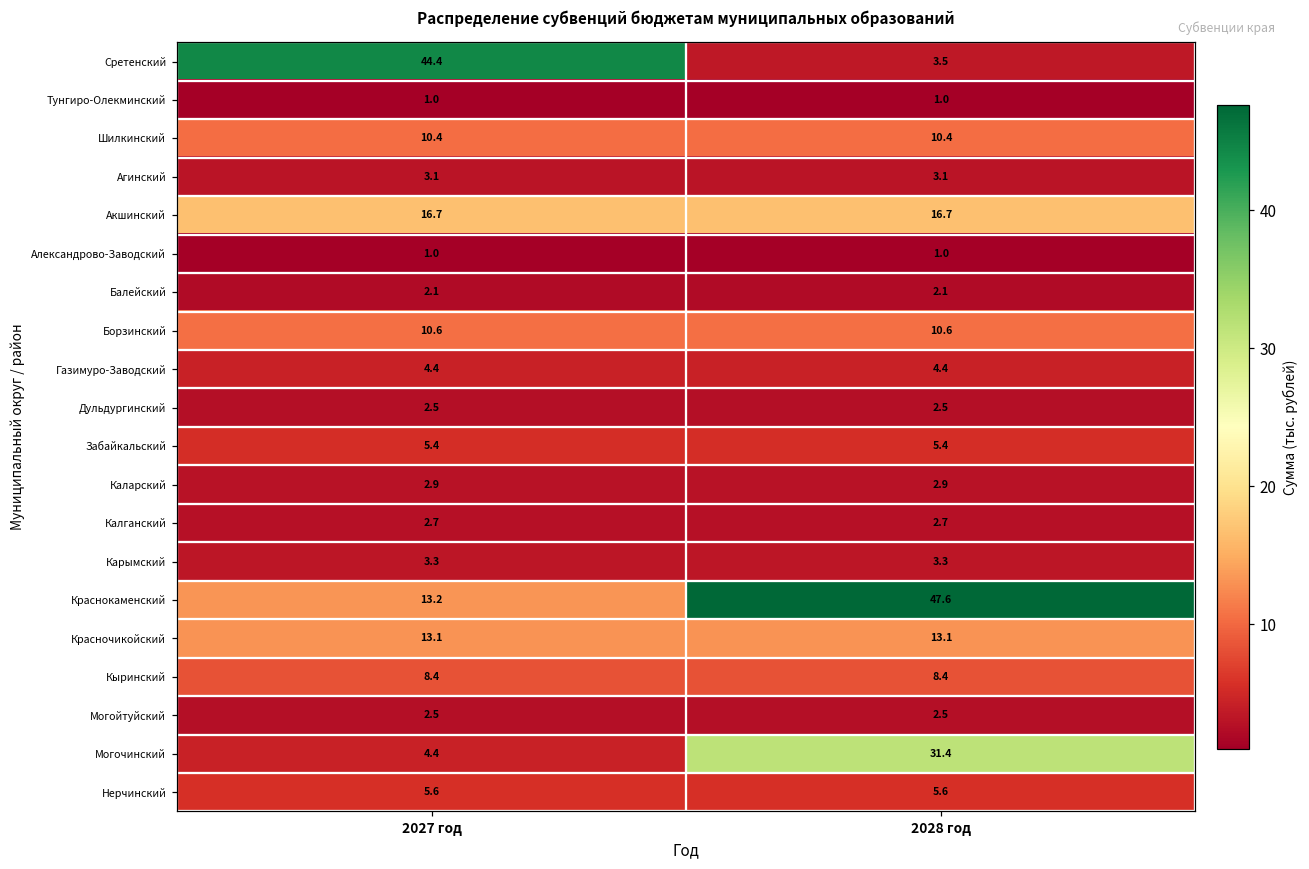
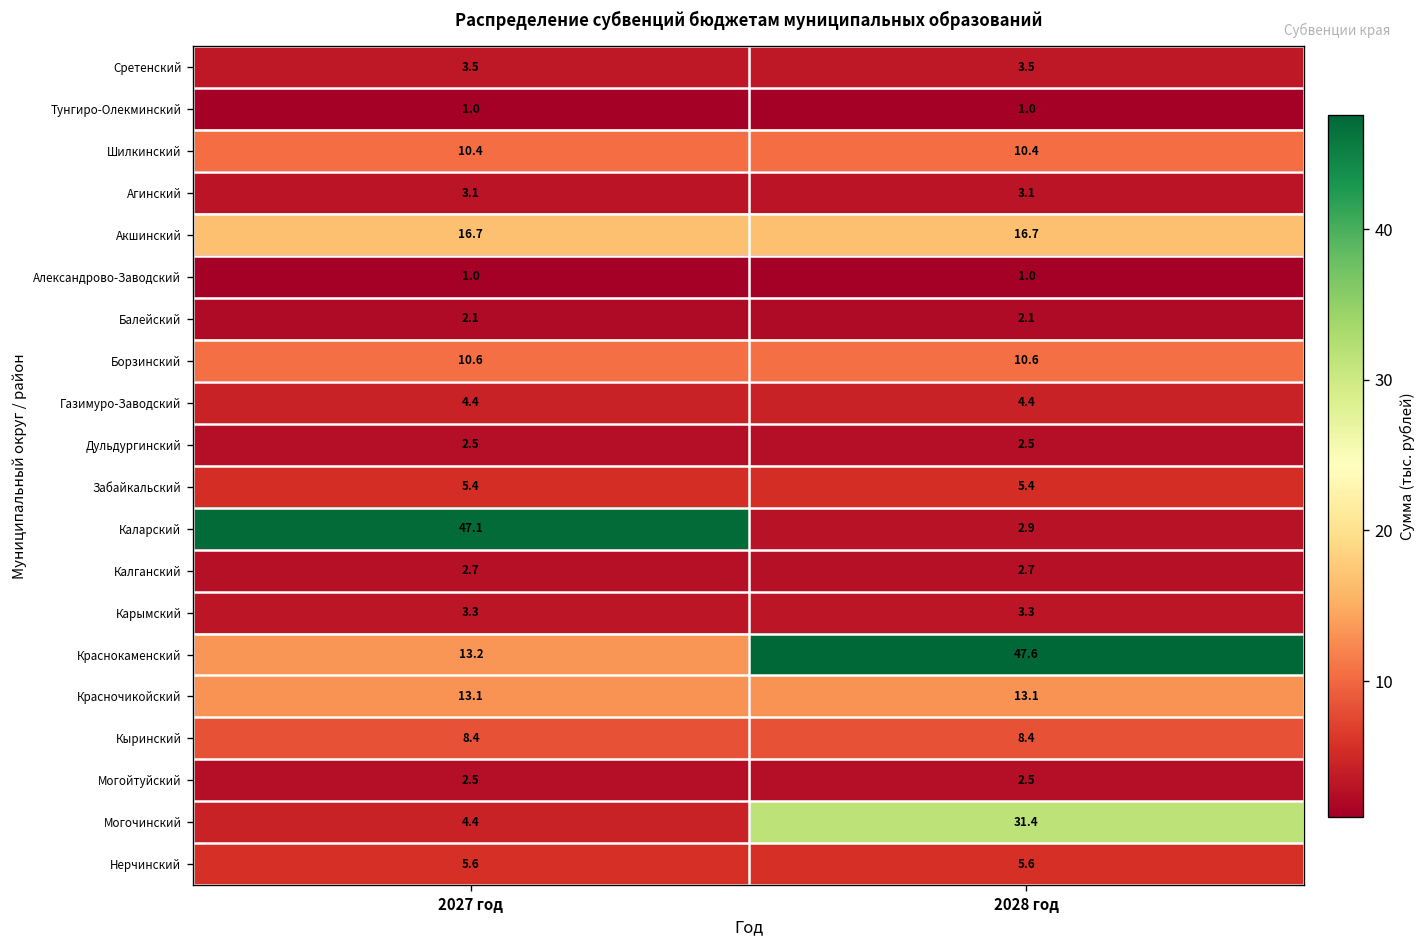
Сретенский, 2027 год: 44.4 -> 3.5
Каларский, 2027 год: 2.9 -> 47.1
